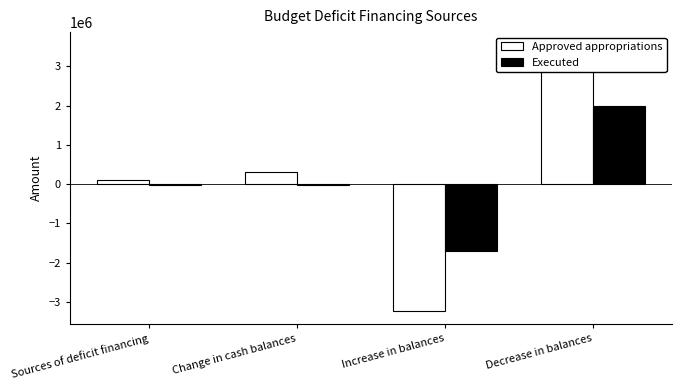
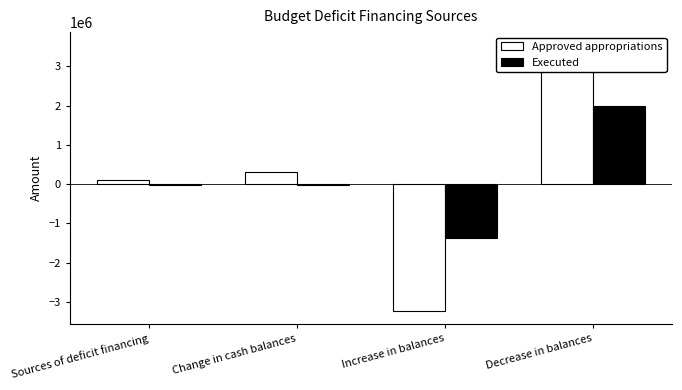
Executed, Increase in balances: -1700000 -> -1400000
